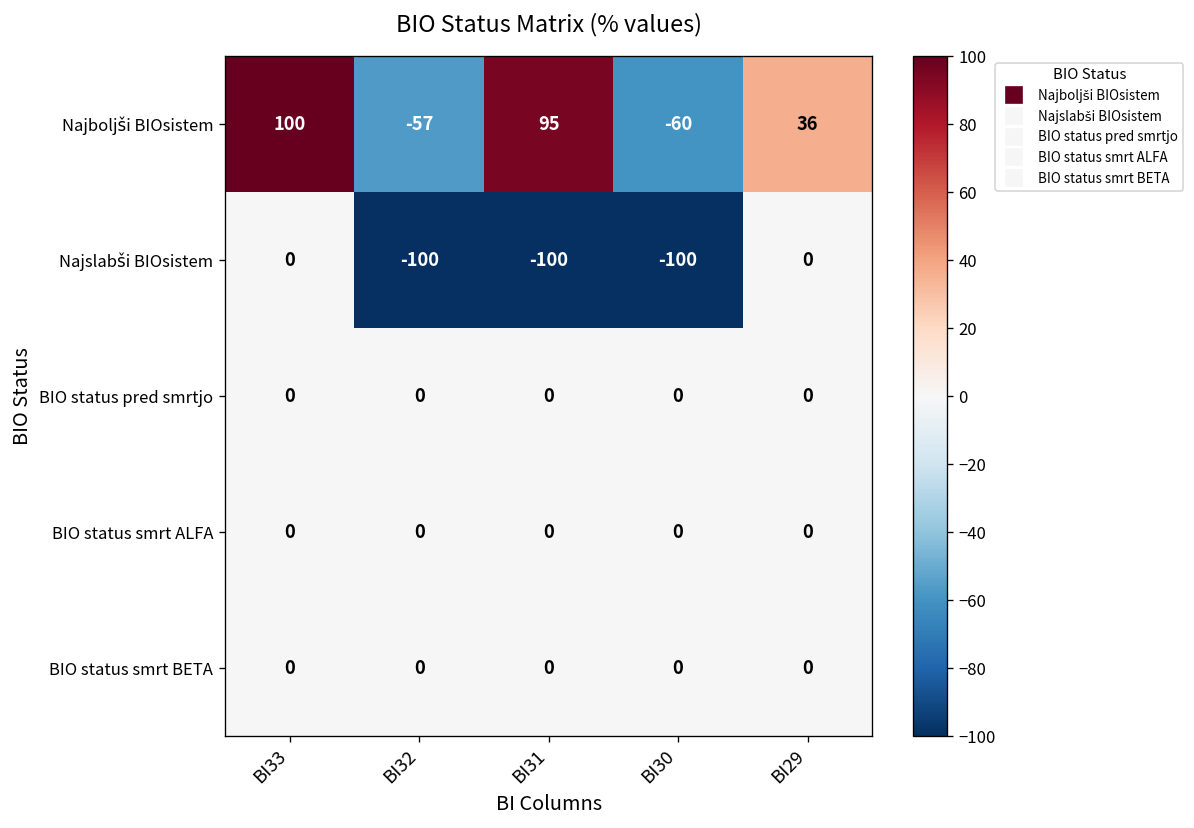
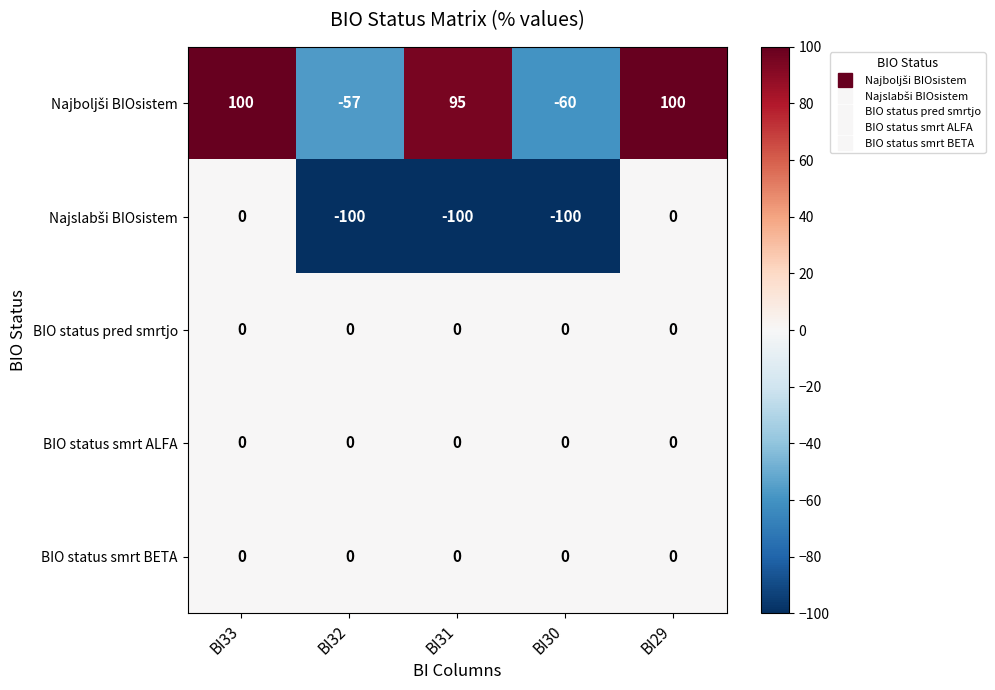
Najboljši BIOsistem, BI29: 36 -> 100
